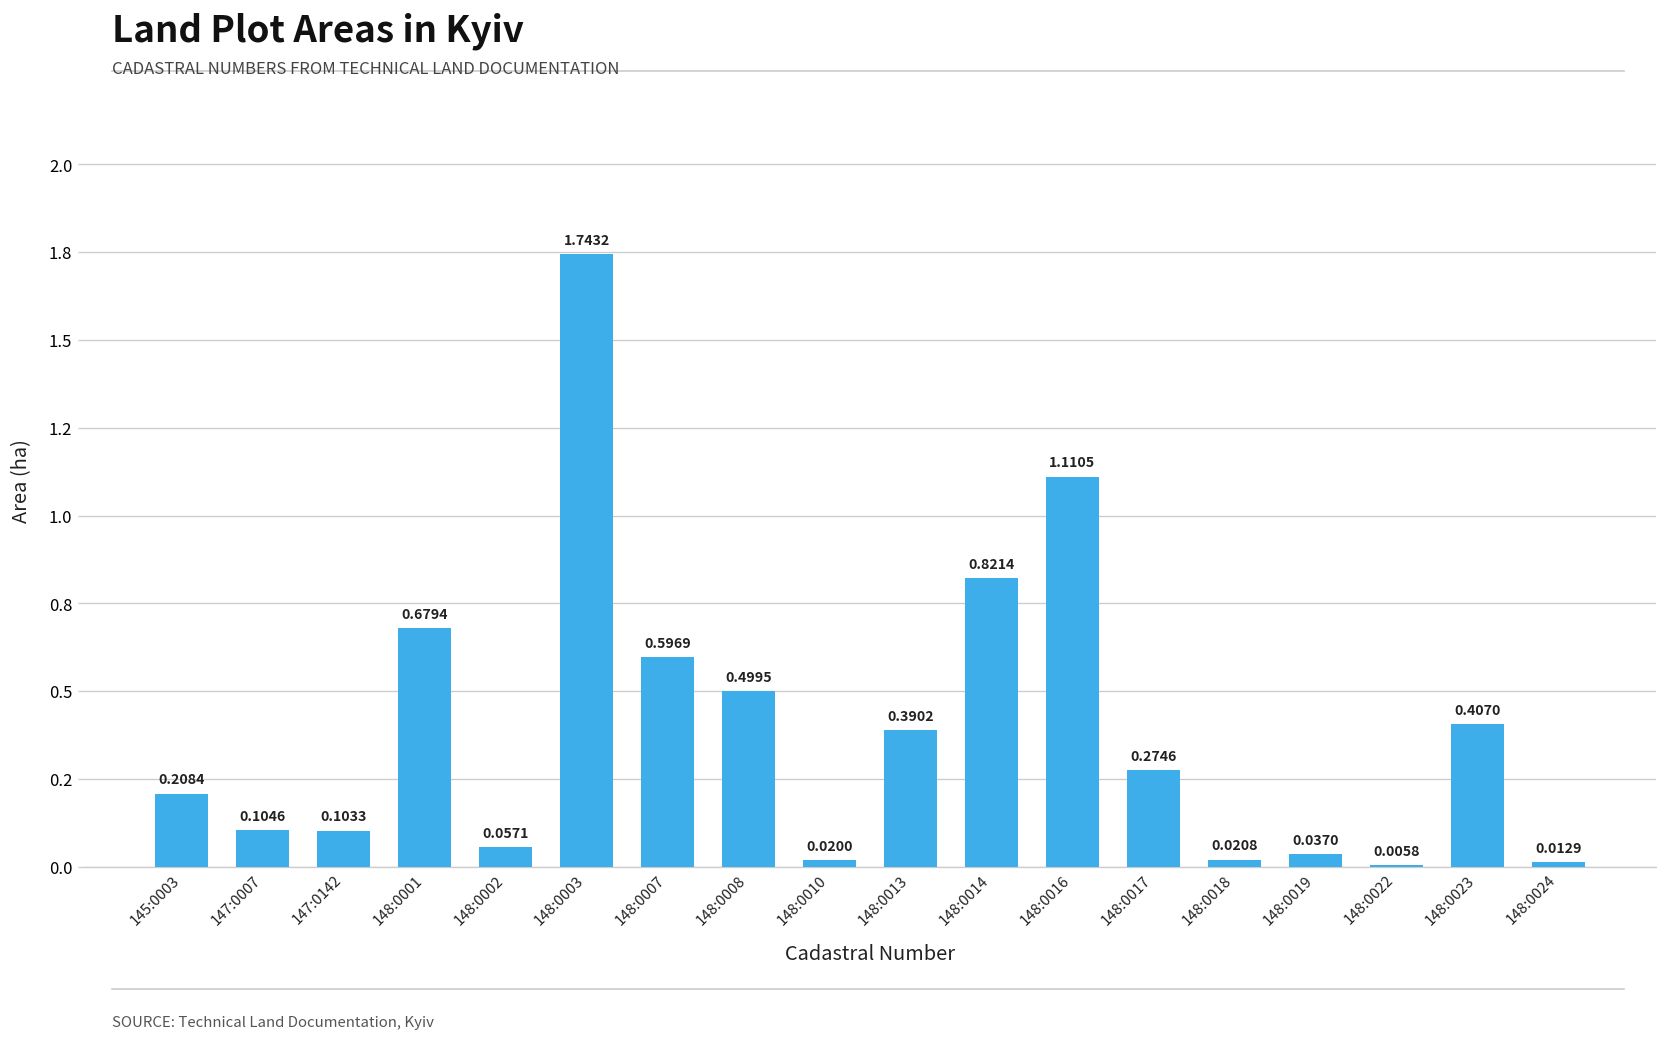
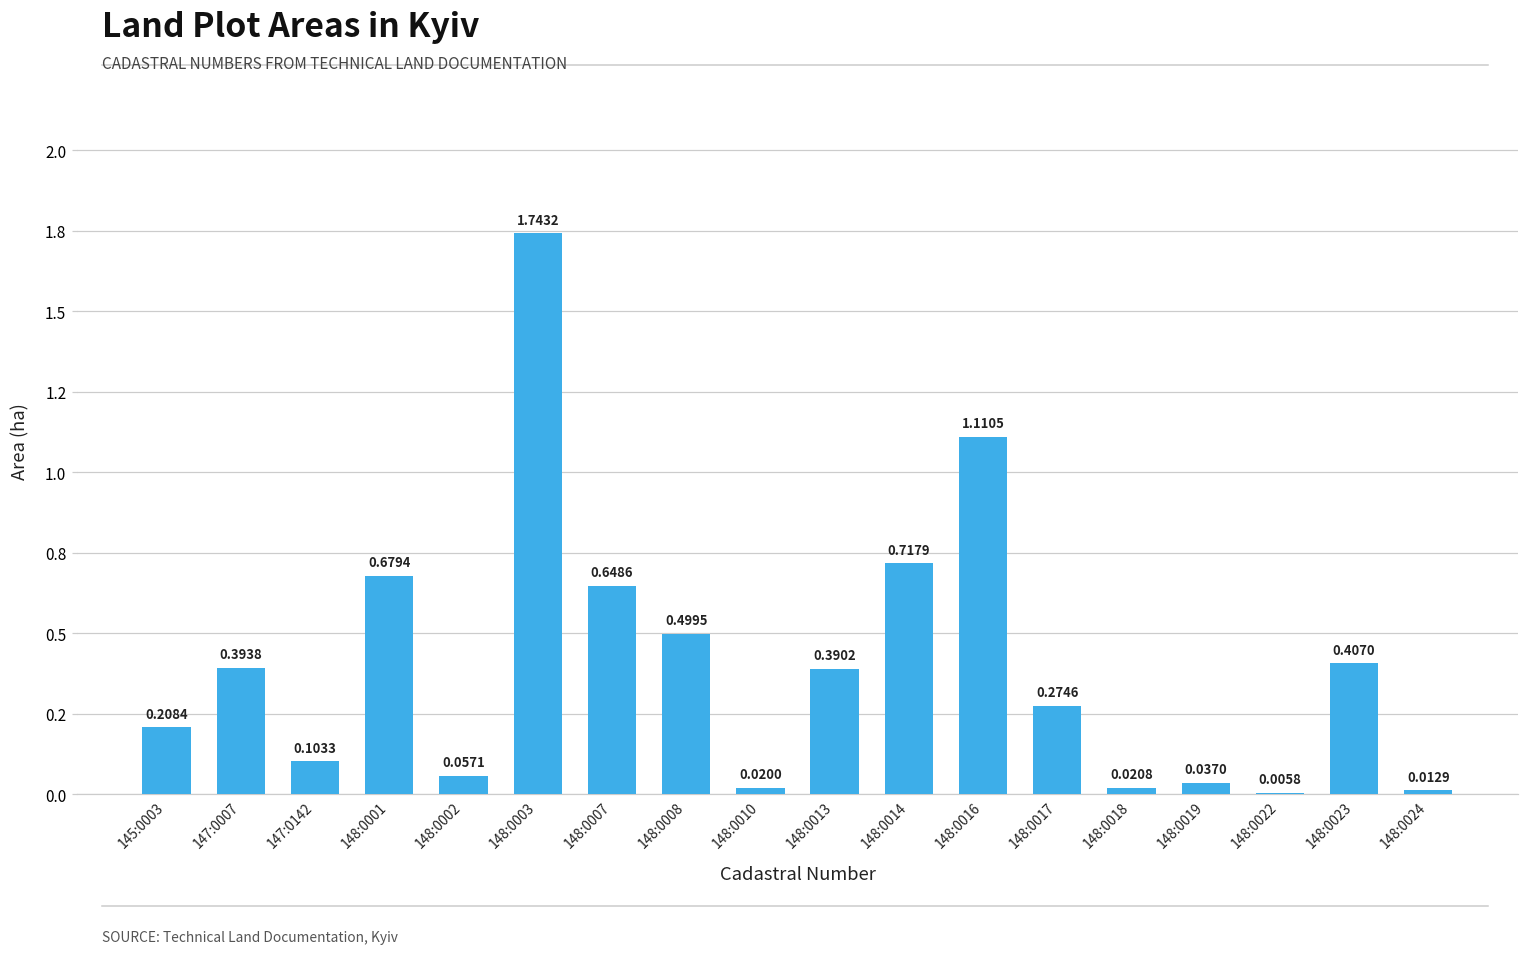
147:0007: 0.1046 -> 0.3938
148:0007: 0.5969 -> 0.6486
148:0014: 0.8214 -> 0.7179
